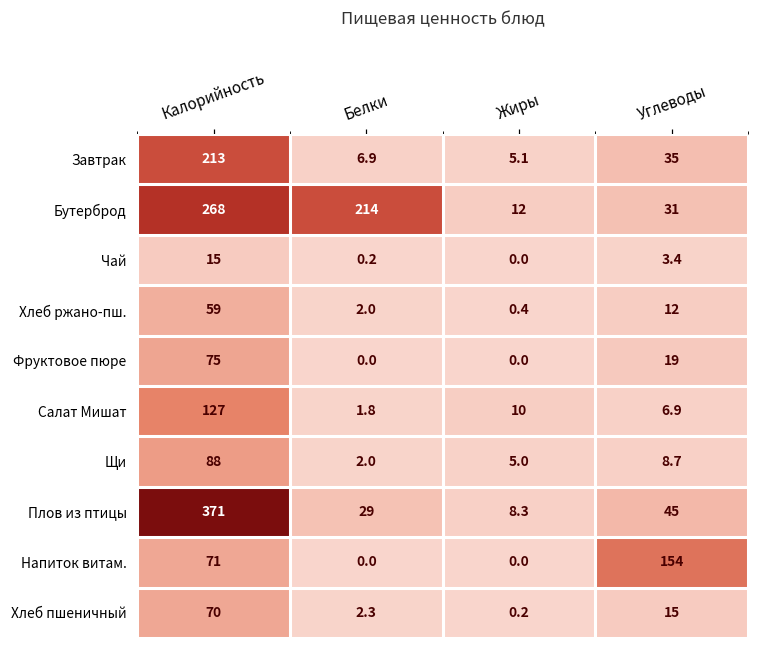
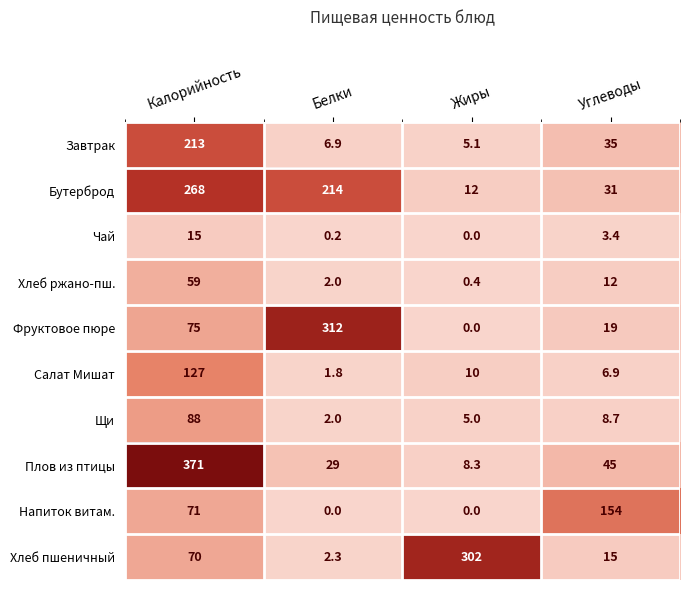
Фруктовое пюре, Белки: 0.0 -> 312
Хлеб пшеничный, Жиры: 0.2 -> 302
